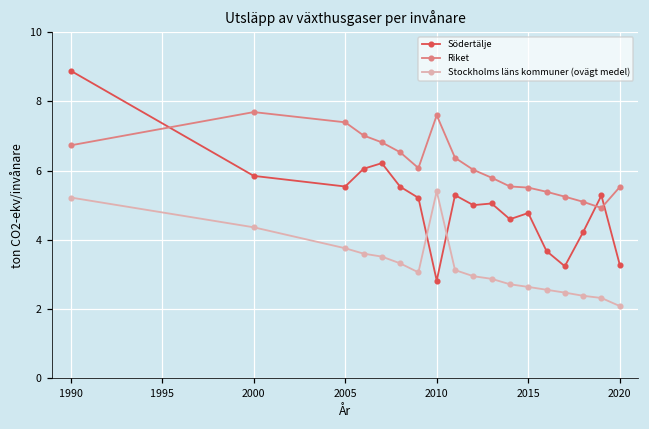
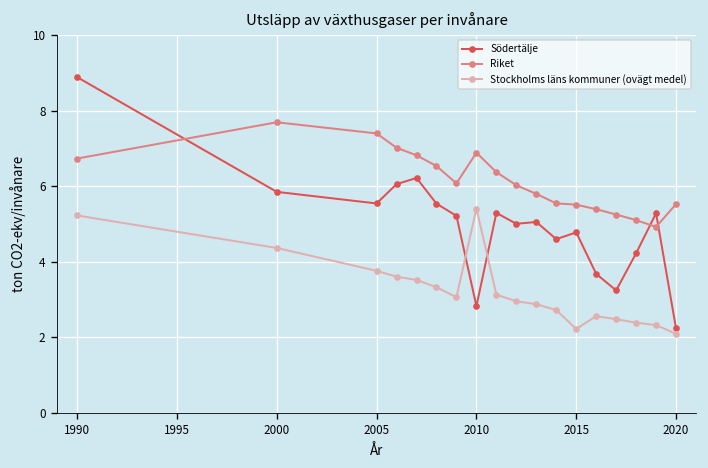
Riket, 2010: 7.6 -> 6.9
Stockholms läns kommuner (ovägt medel), 2015: 2.6 -> 2.2
Södertälje, 2020: 3.3 -> 2.2
